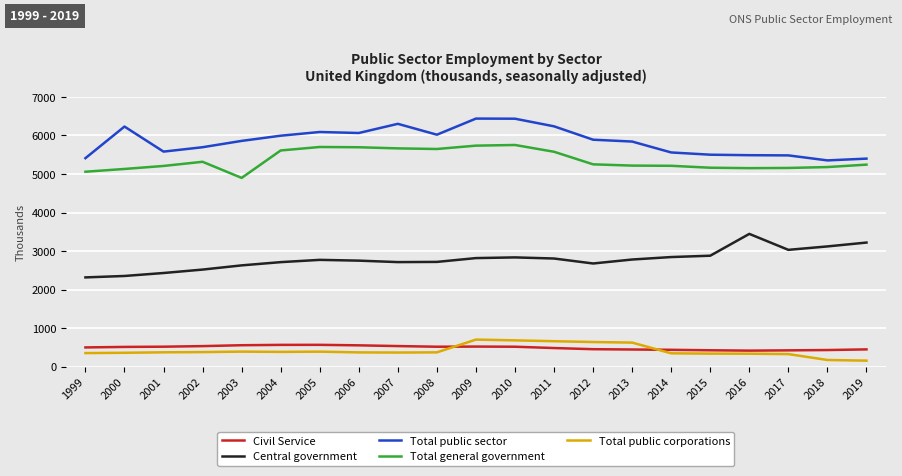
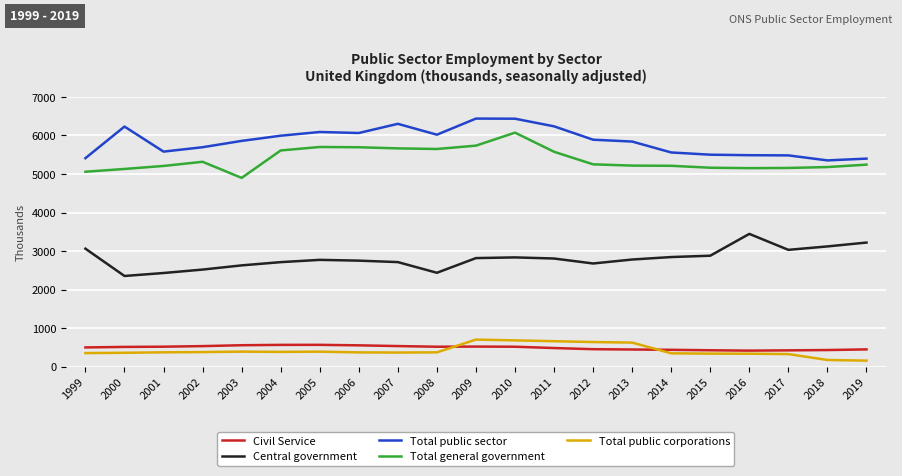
Central government, 1999: 2300 -> 3100
Central government, 2008: 2700 -> 2400
Total general government, 2010: 5800 -> 6100
